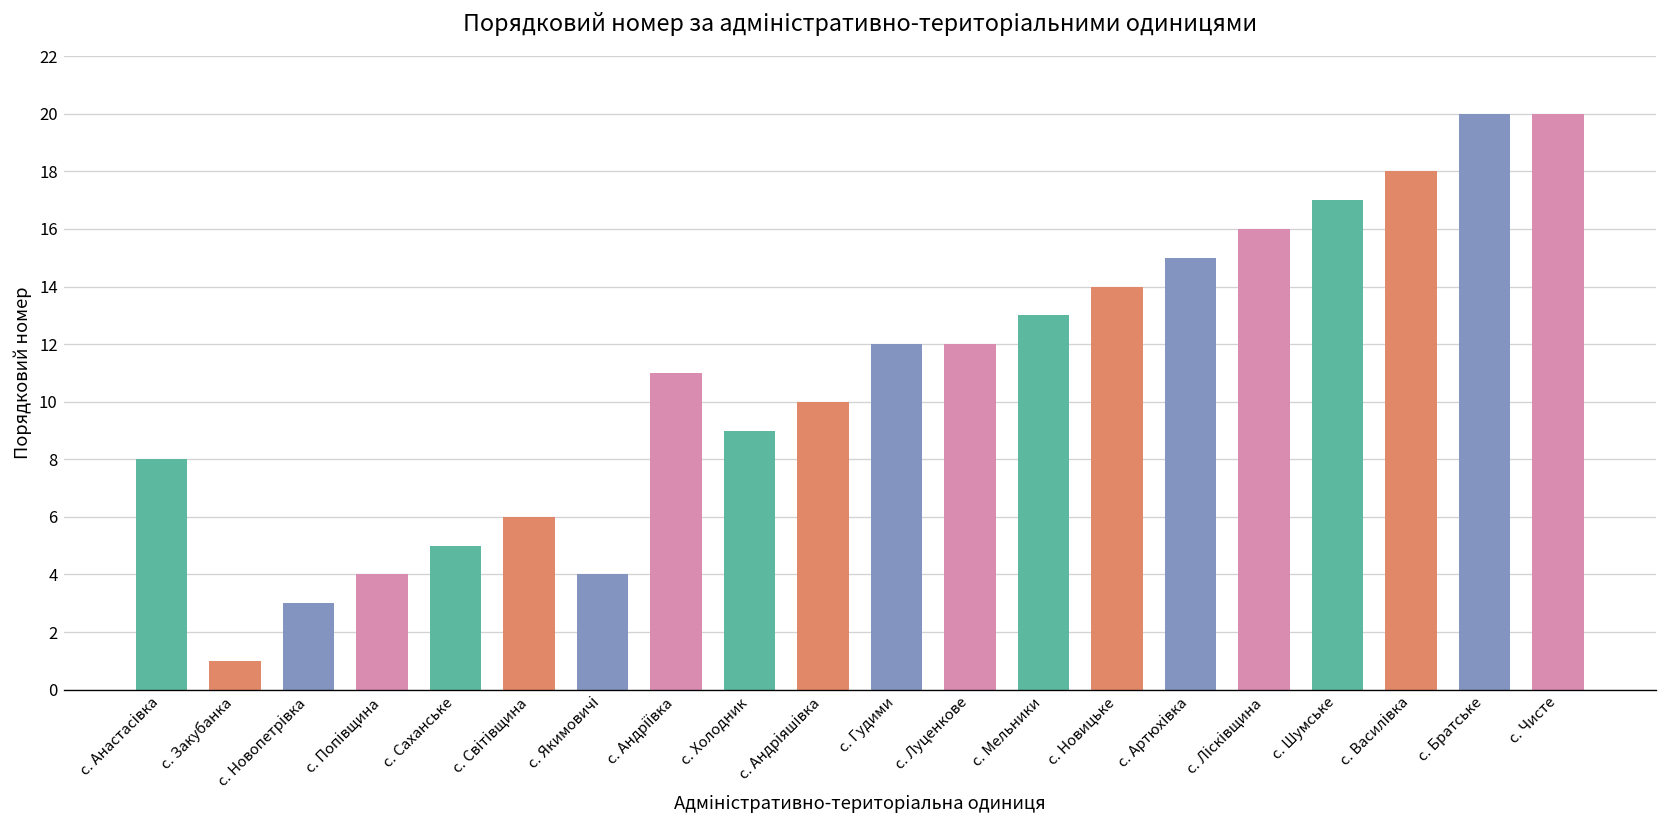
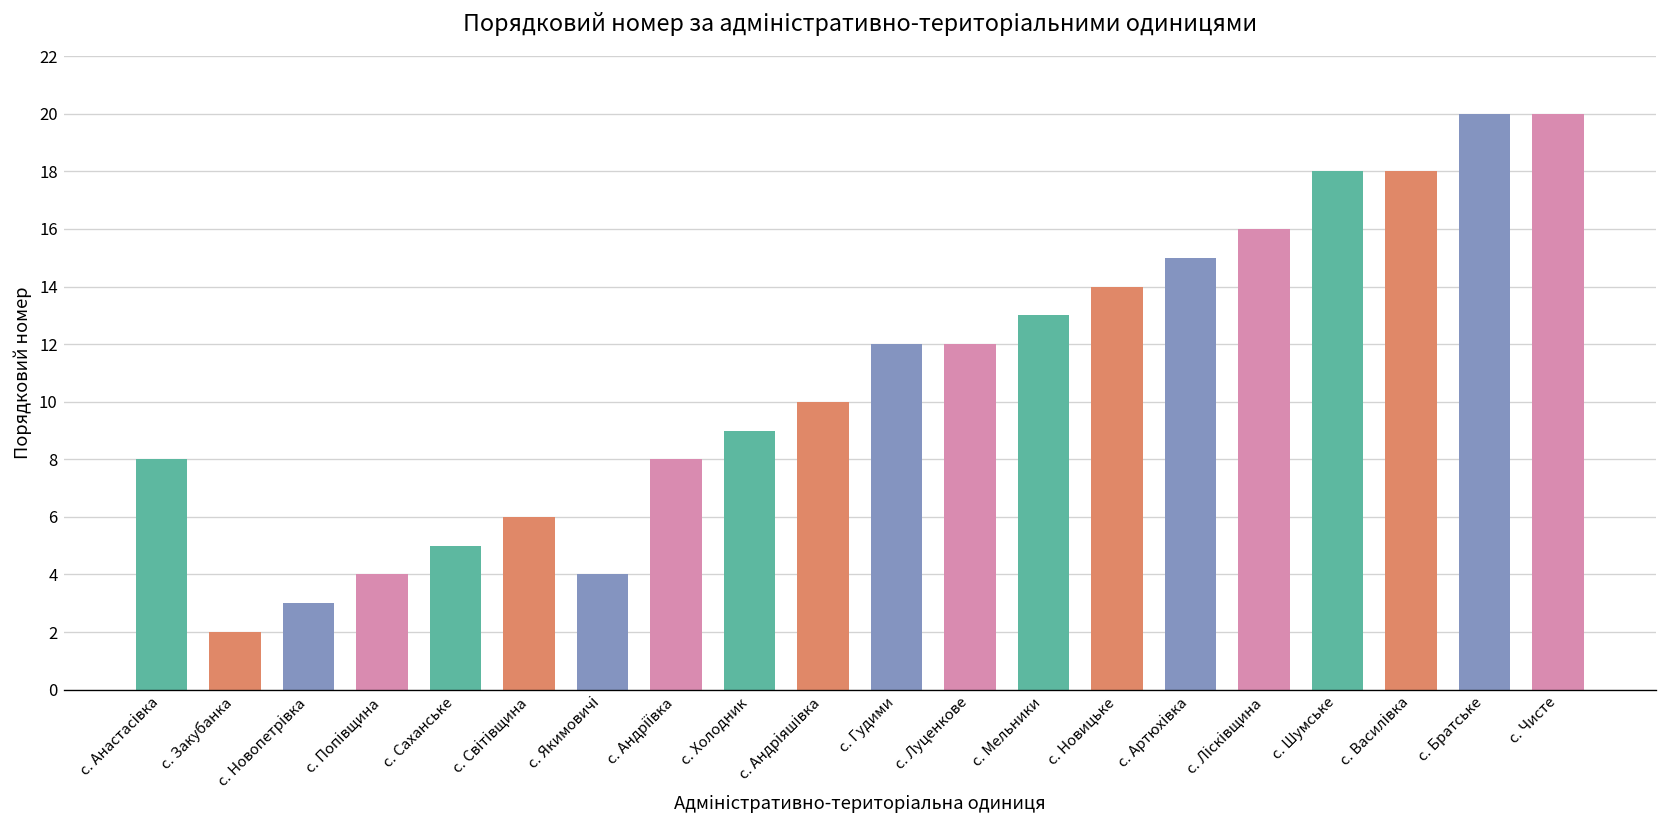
с. Закубанка: 1 -> 2
с. Андріївка: 11 -> 8
с. Шумське: 17 -> 18
